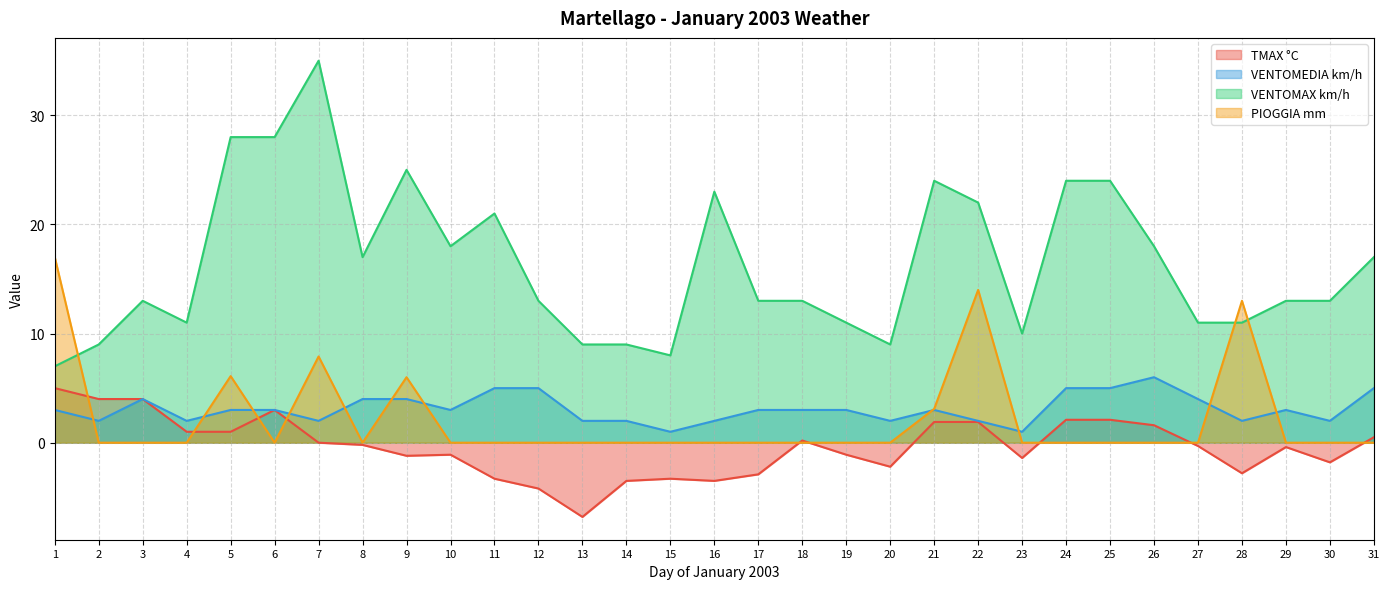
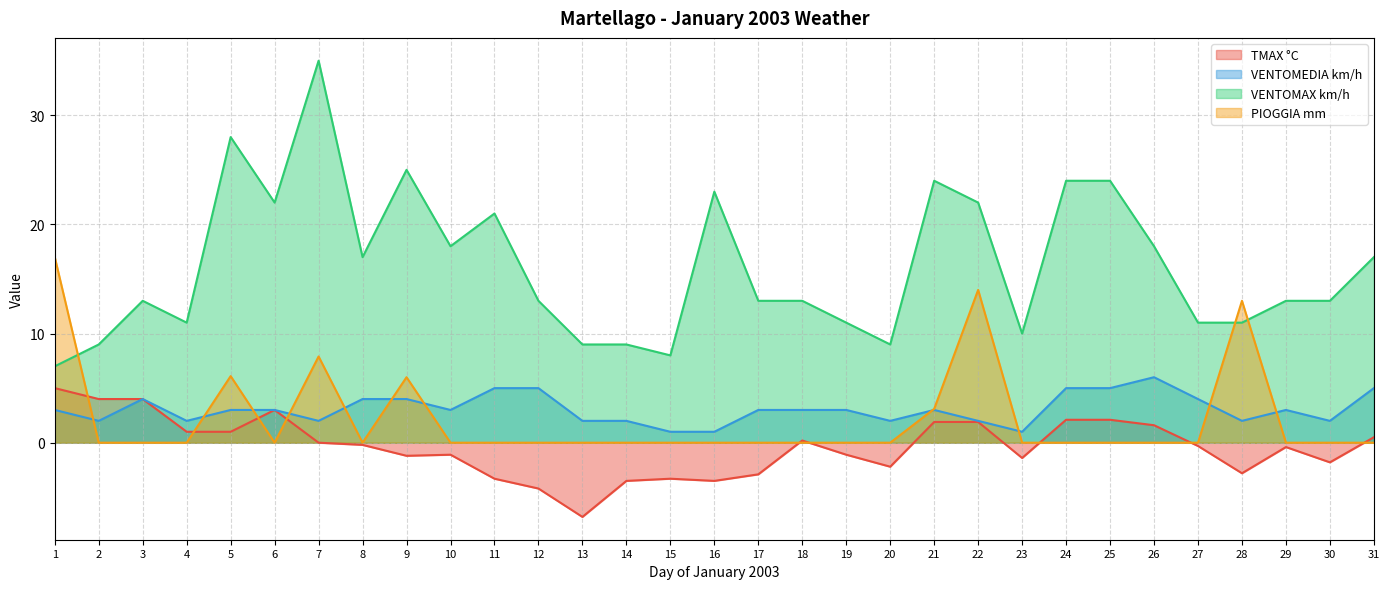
VENTOMAX km/h, 6: 28 -> 22
VENTOMEDIA km/h, 16: 2 -> 1
